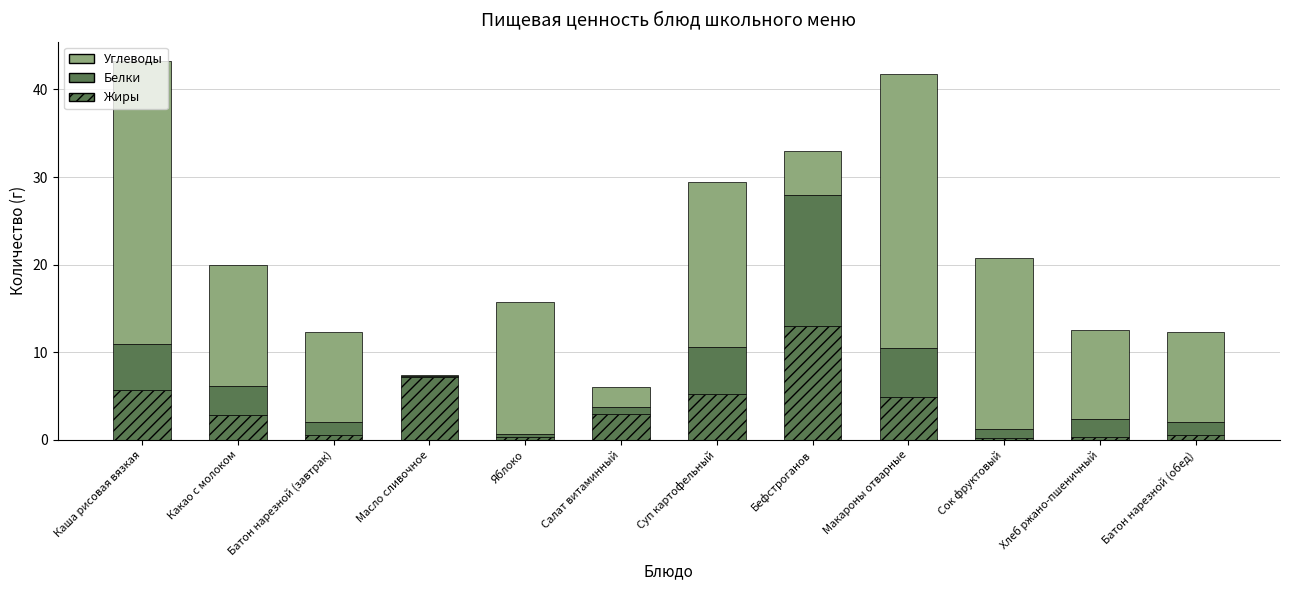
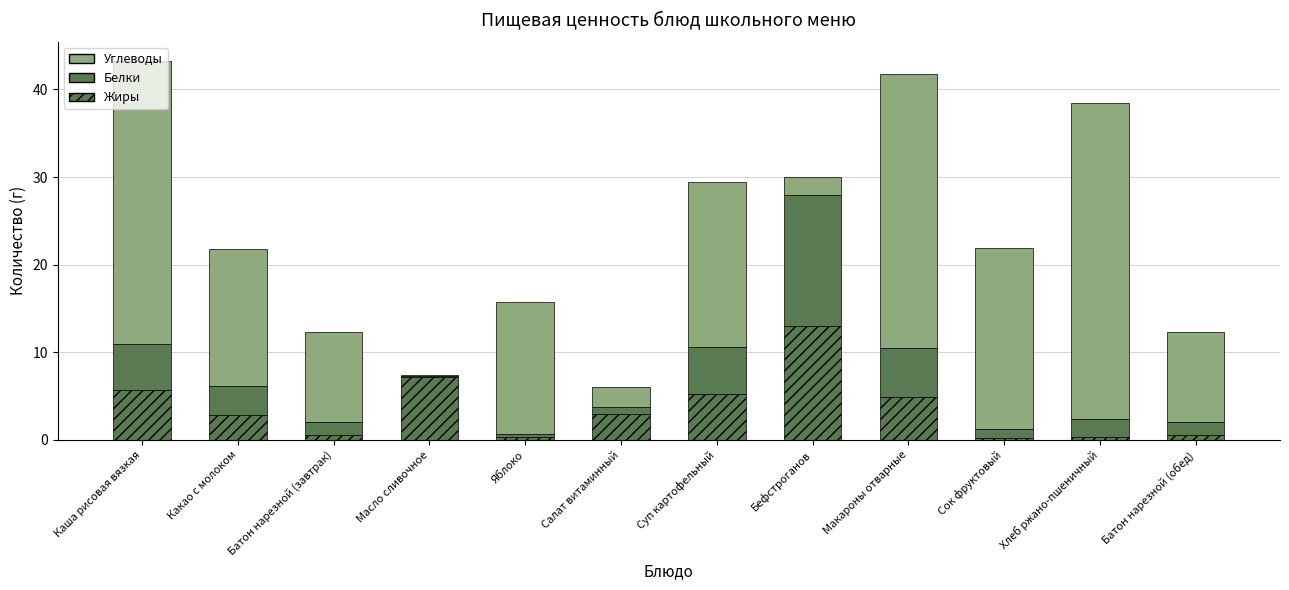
Углеводы, Какао с молоком: 14 -> 16
Углеводы, Бефстроганов: 5 -> 2
Углеводы, Сок фруктовый: 20 -> 21
Углеводы, Хлеб ржано-пшеничный: 10 -> 36
